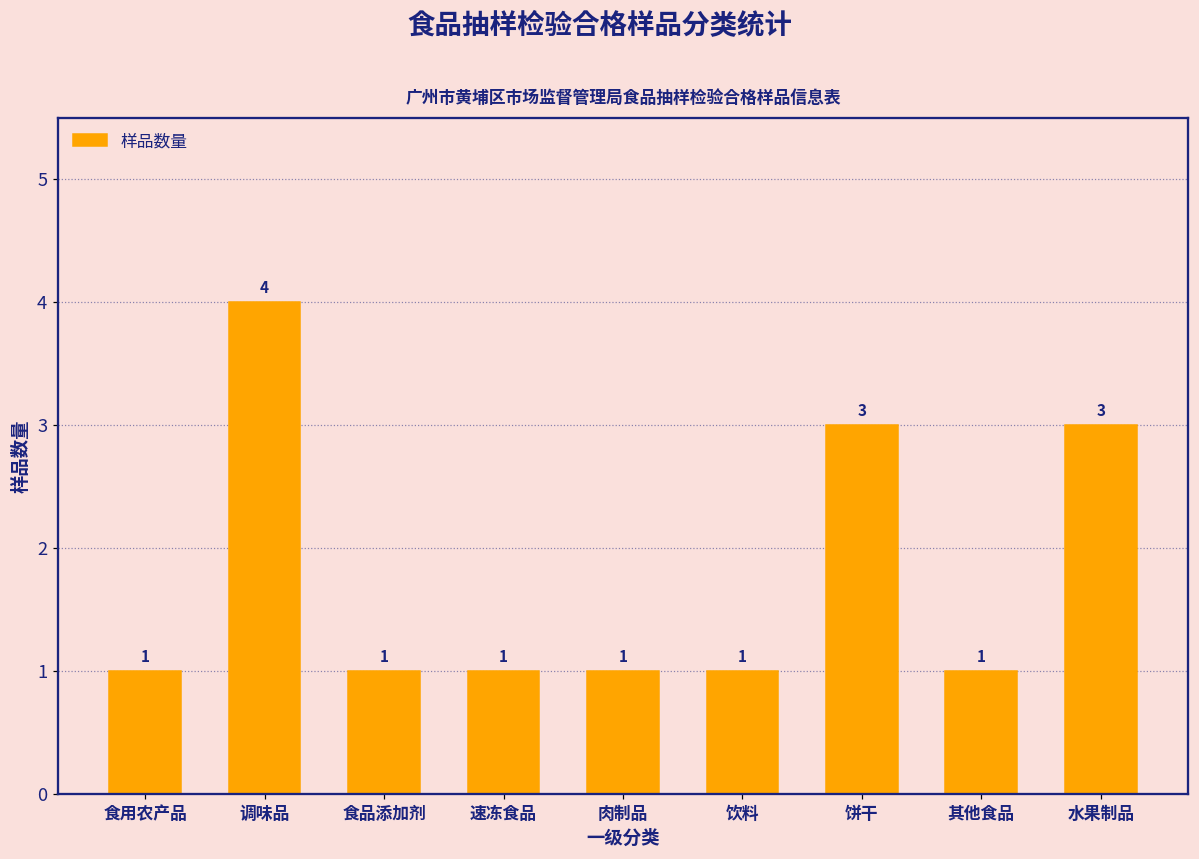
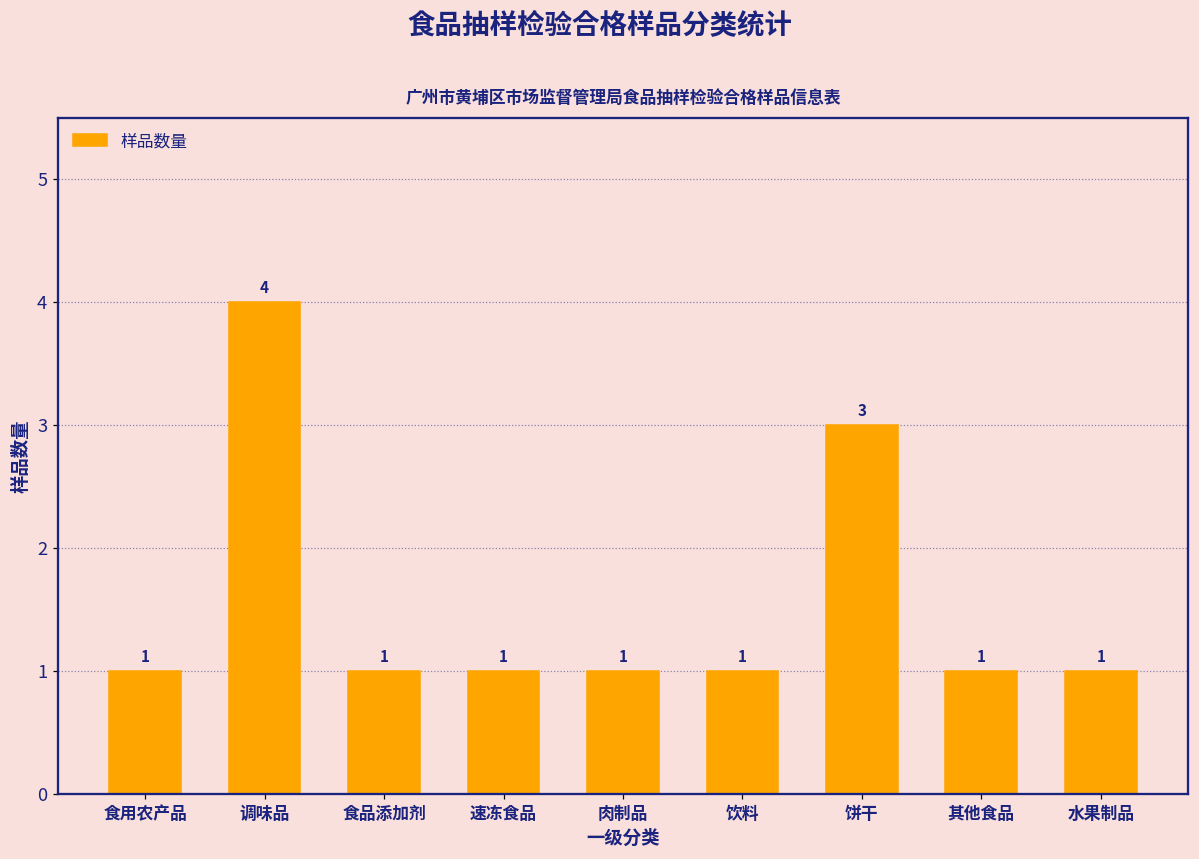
水果制品: 3 -> 1
